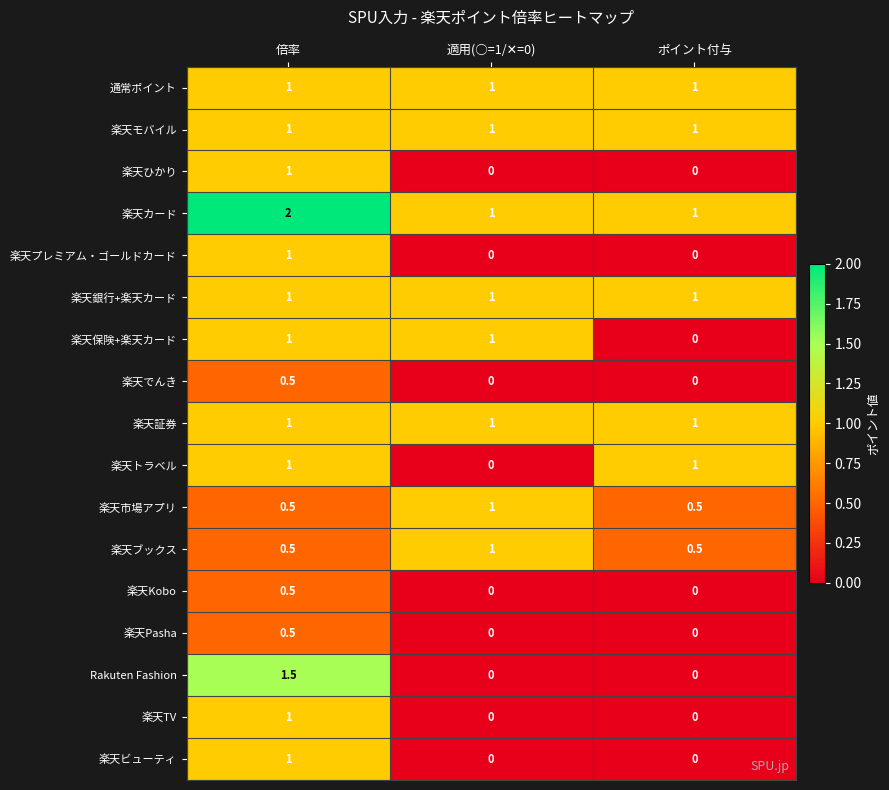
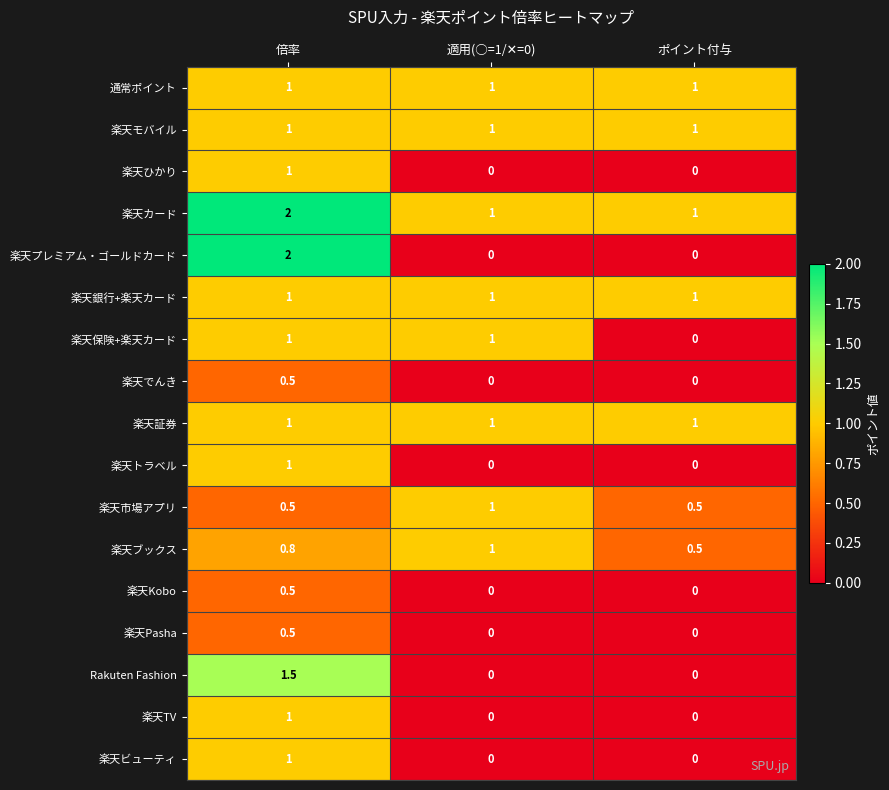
楽天プレミアム・ゴールドカード, 倍率: 1 -> 2
楽天トラベル, ポイント付与: 1 -> 0
楽天ブックス, 倍率: 0.5 -> 0.8
